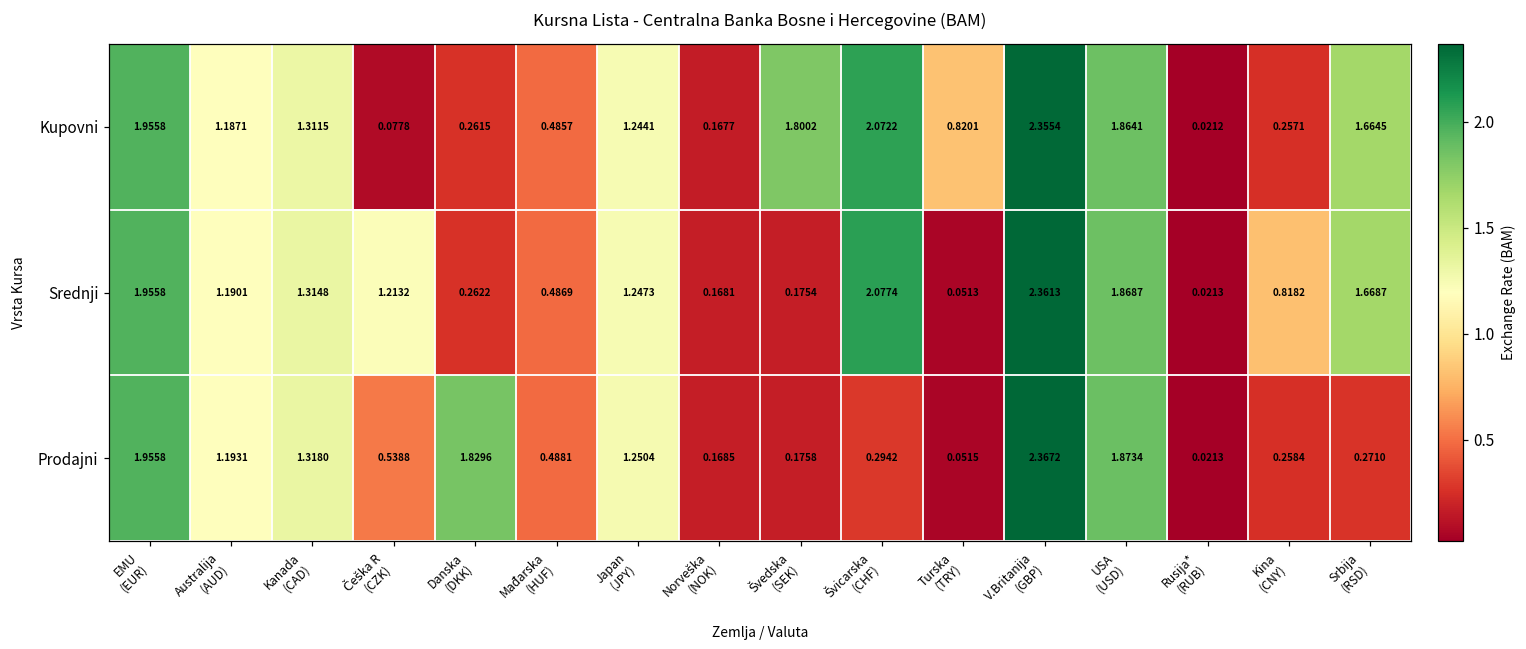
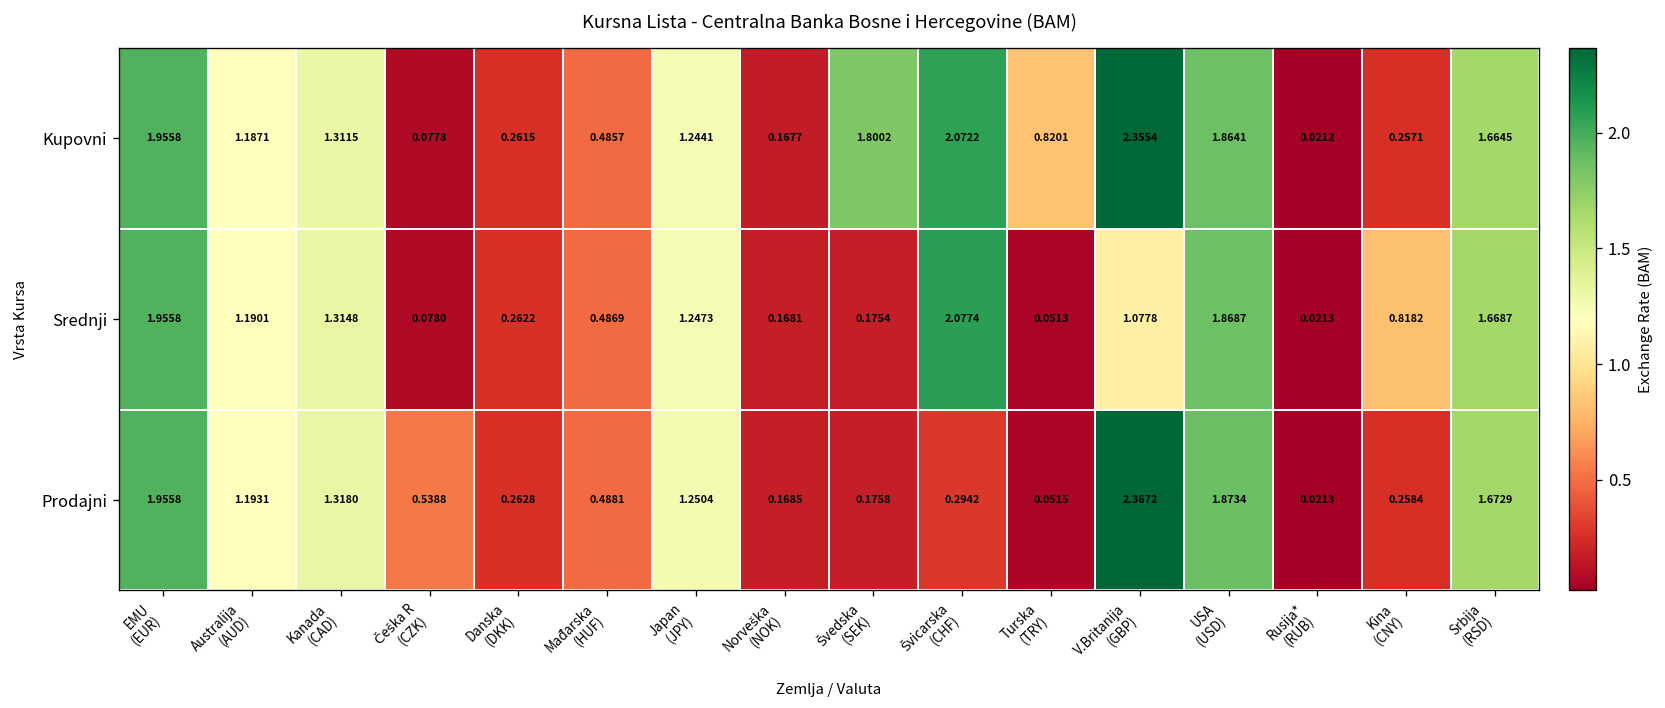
Srednji, Češka R (CZK): 1.2132 -> 0.0780
Srednji, V.Britanija (GBP): 2.3613 -> 1.0778
Prodajni, Danska (DKK): 1.8296 -> 0.2628
Prodajni, Srbija (RSD): 0.2710 -> 1.6729
